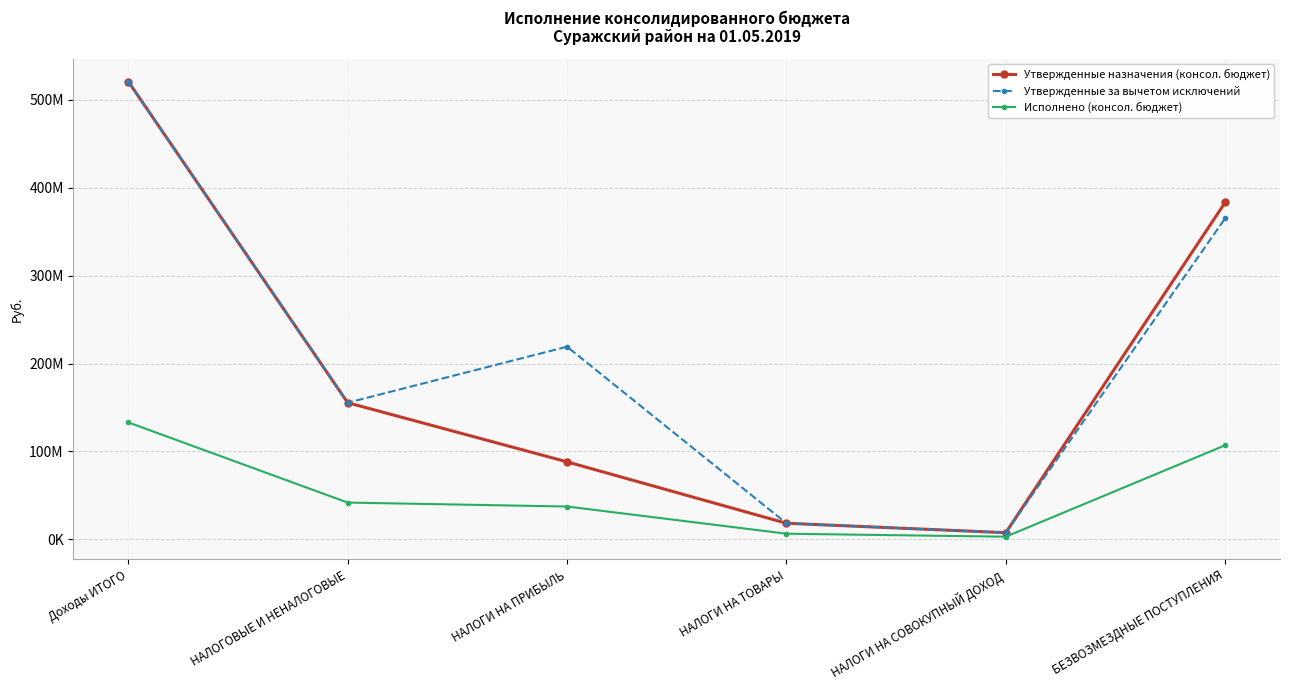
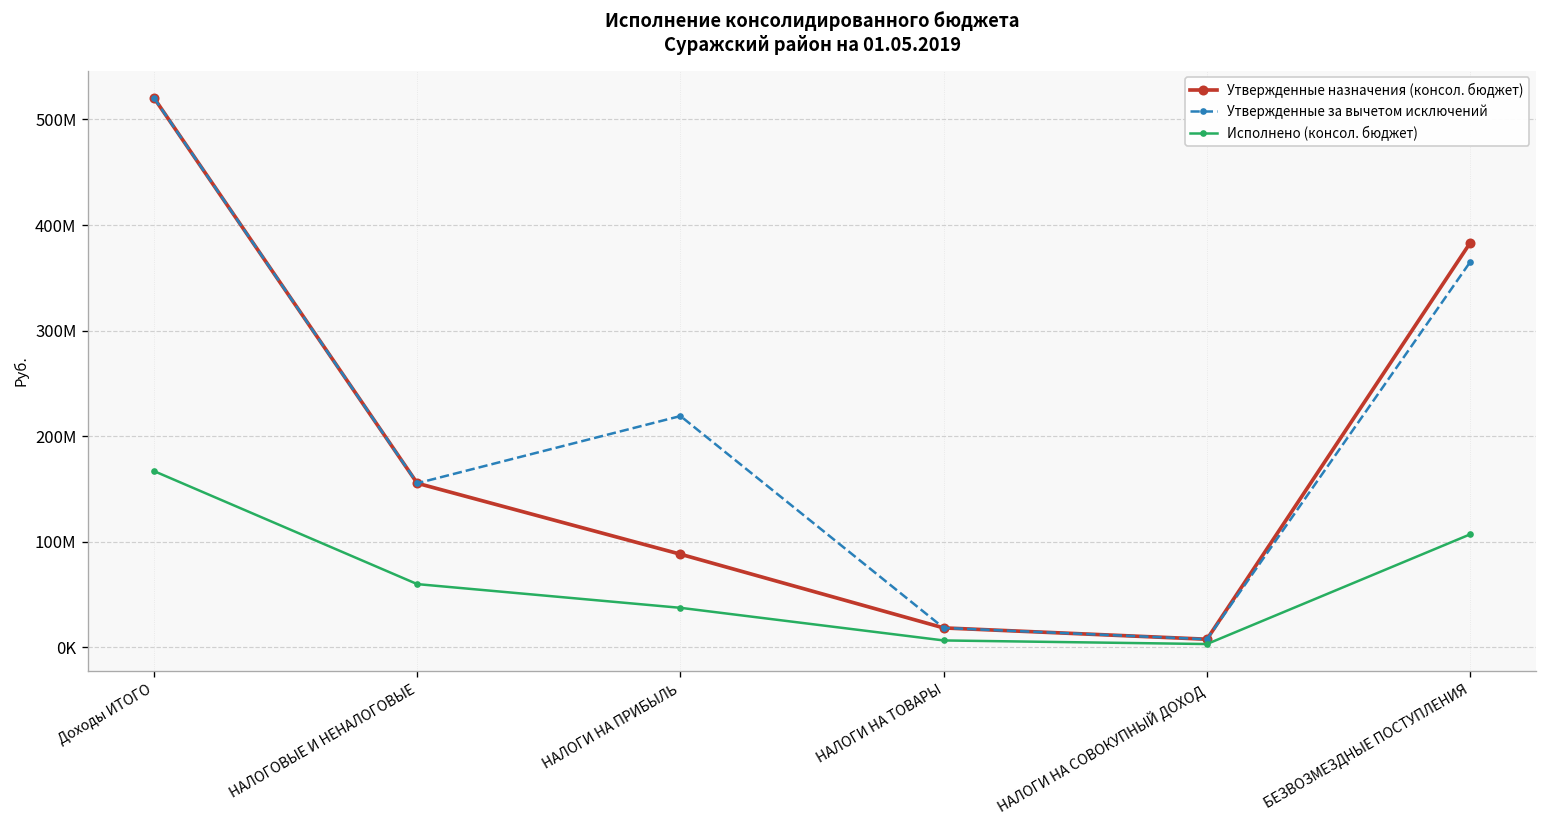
Исполнено (консол. бюджет), Доходы ИТОГО: 130000000 -> 170000000
Исполнено (консол. бюджет), НАЛОГОВЫЕ И НЕНАЛОГОВЫЕ: 40000000 -> 60000000
